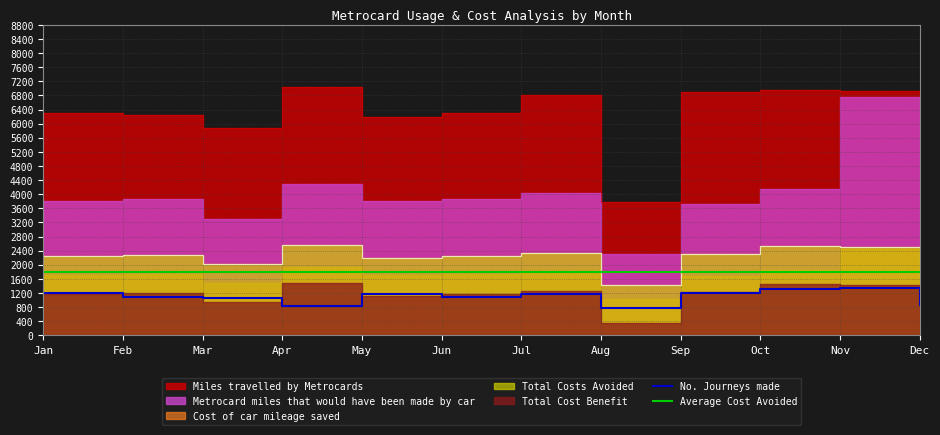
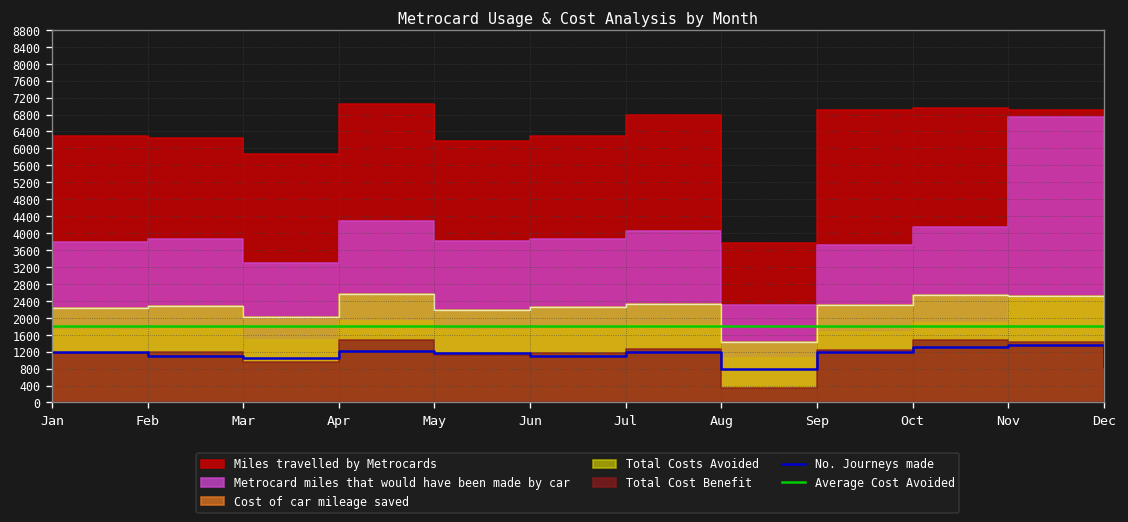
No. Journeys made, Apr: 800 -> 1200
